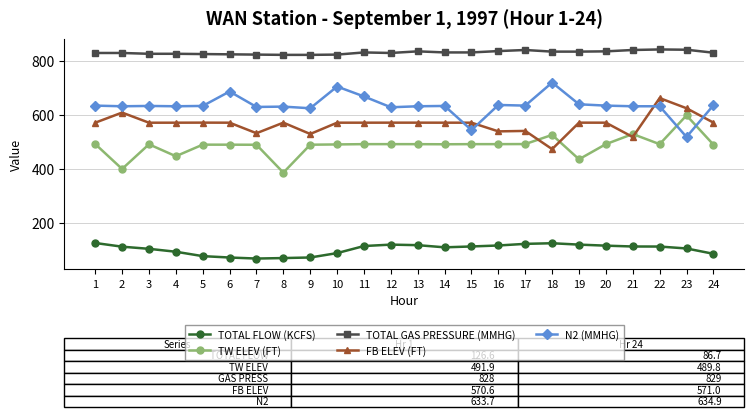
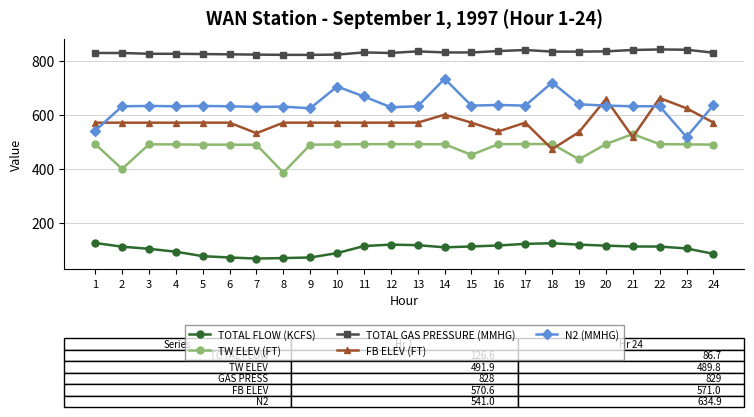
N2 (MMHG), 1: 633.7 -> 541.0
FB ELEV (FT), 2: 610 -> 570
TW ELEV (FT), 4: 450 -> 490
N2 (MMHG), 6: 690 -> 630
FB ELEV (FT), 9: 530 -> 570
FB ELEV (FT), 14: 570 -> 600
N2 (MMHG), 14: 630 -> 730
TW ELEV (FT), 15: 490 -> 450
N2 (MMHG), 15: 540 -> 630
FB ELEV (FT), 17: 540 -> 570
TW ELEV (FT), 18: 530 -> 490
FB ELEV (FT), 19: 570 -> 540
FB ELEV (FT), 20: 570 -> 660
TW ELEV (FT), 23: 600 -> 490
